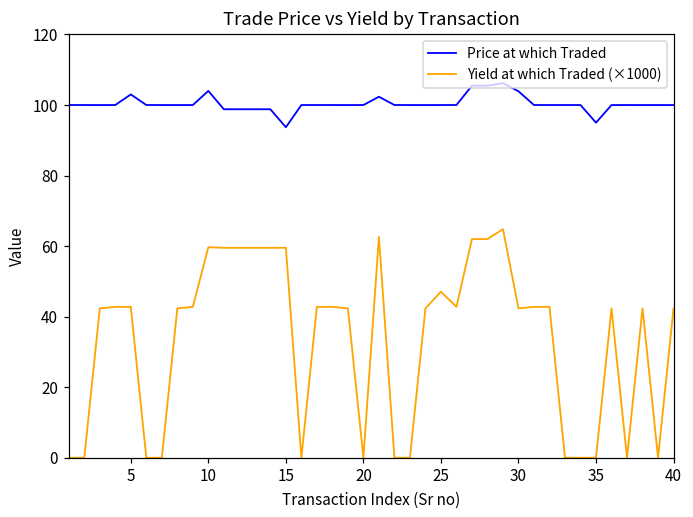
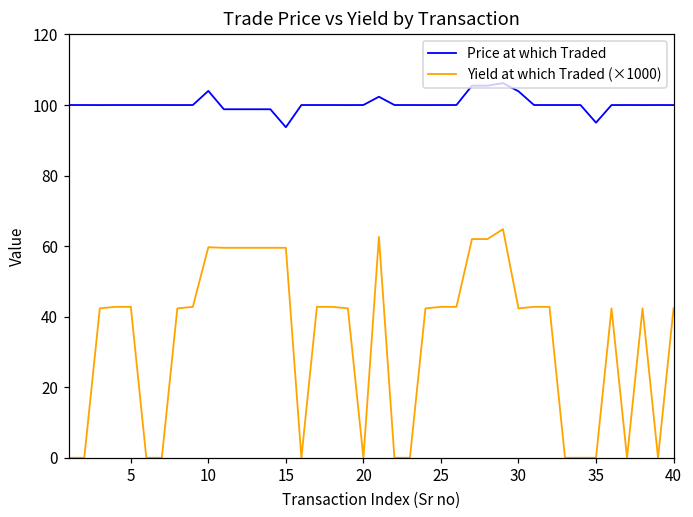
Price at which Traded, 5: 103 -> 100
Yield at which Traded (×1000), 25: 47 -> 43
